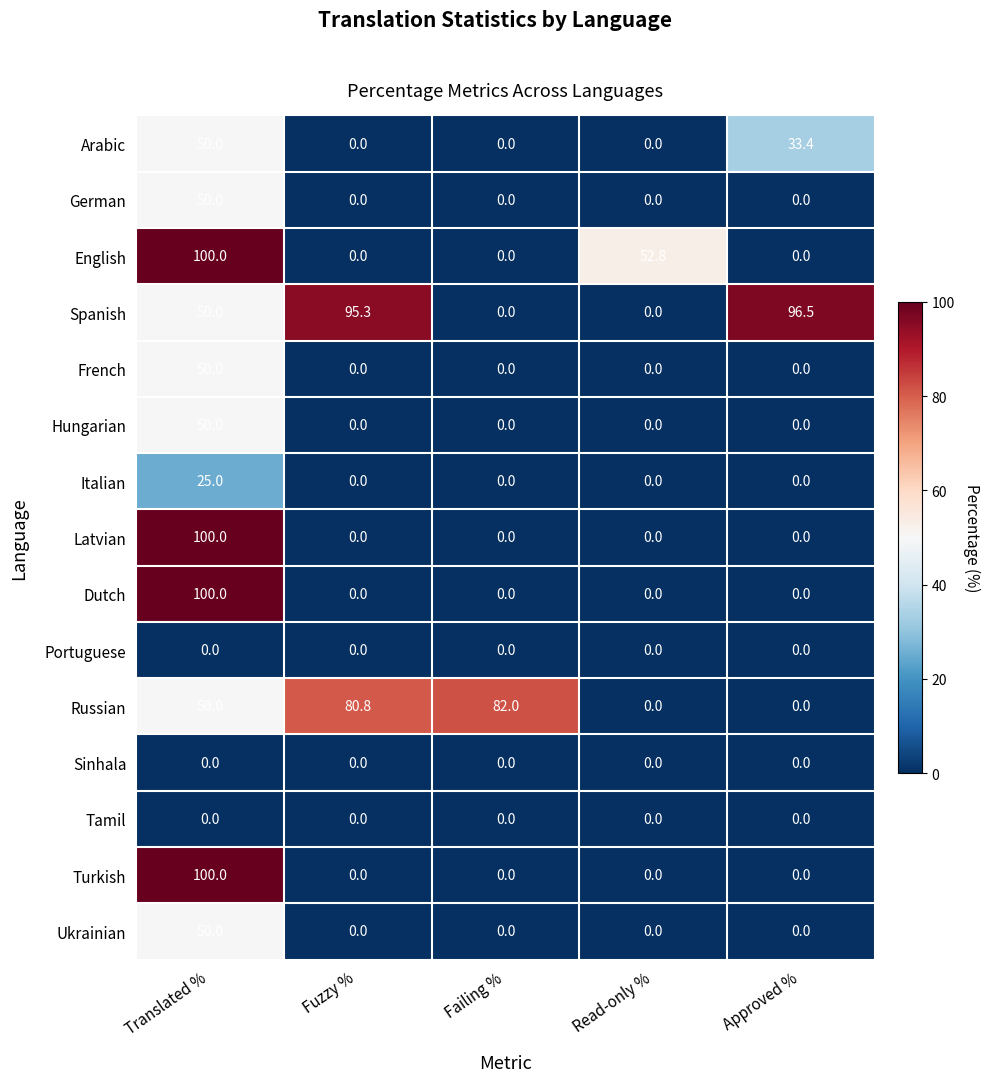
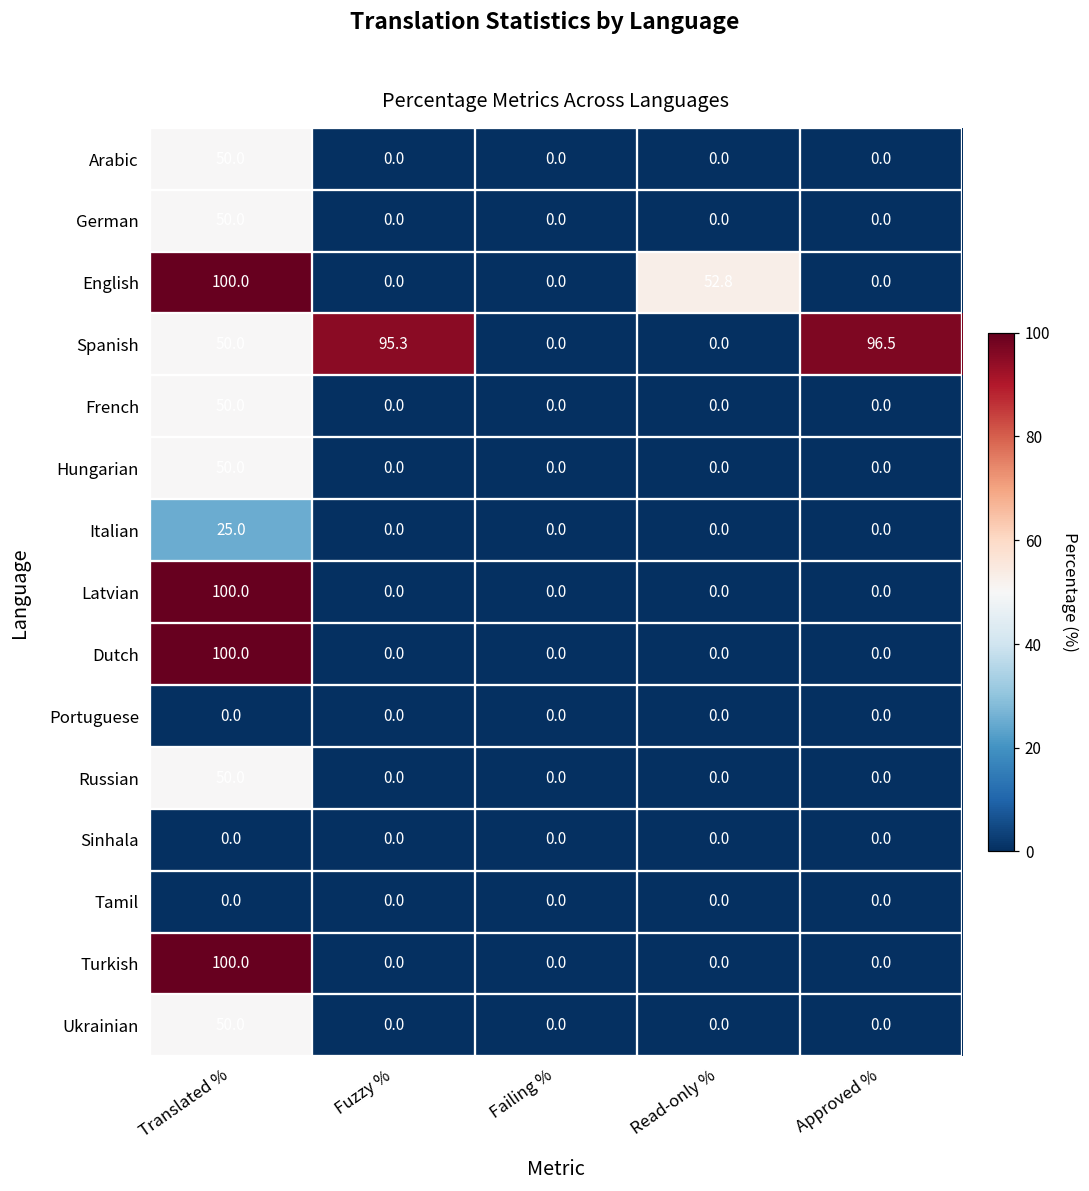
Arabic, Approved %: 33.4 -> 0.0
Russian, Fuzzy %: 80.8 -> 0.0
Russian, Failing %: 82.0 -> 0.0
